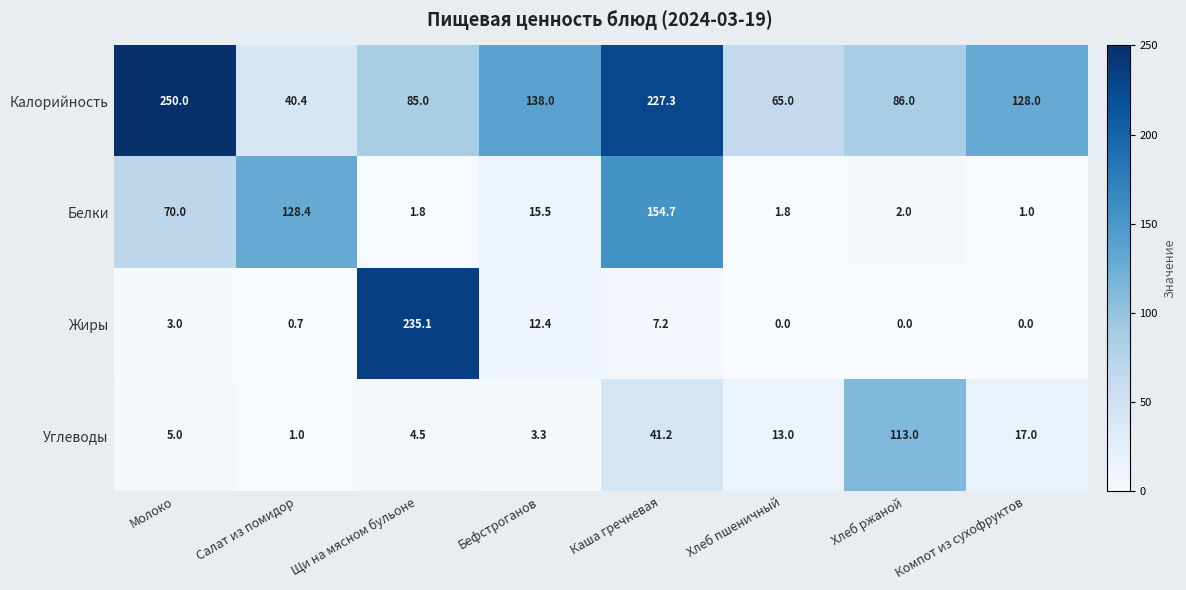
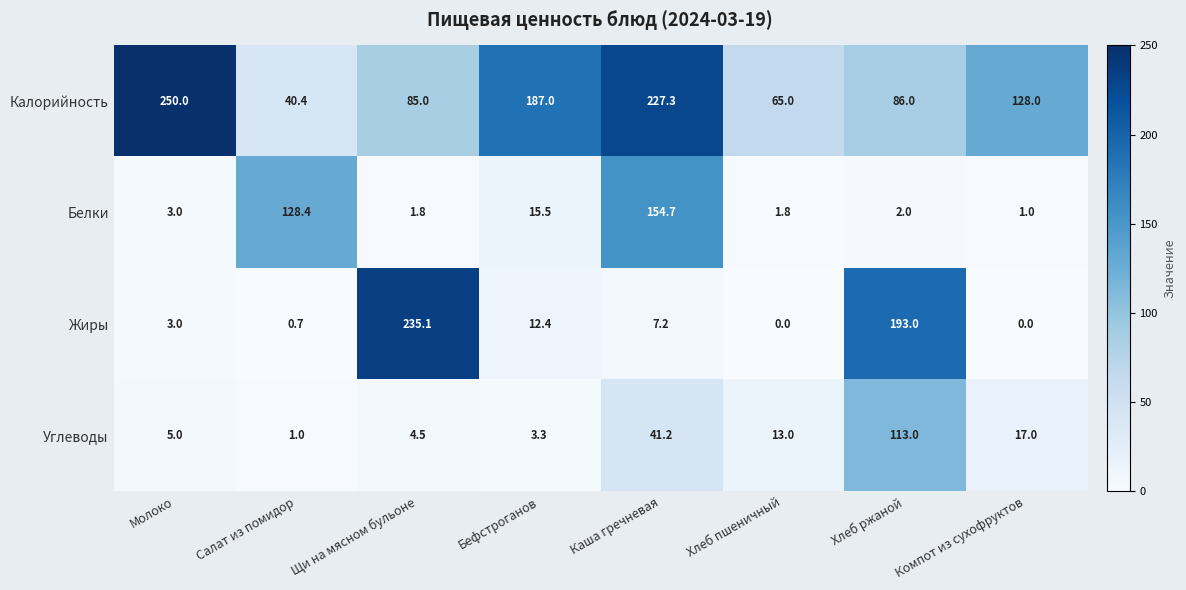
Калорийность, Бефстроганов: 138.0 -> 187.0
Белки, Молоко: 70.0 -> 3.0
Жиры, Хлеб ржаной: 0.0 -> 193.0
